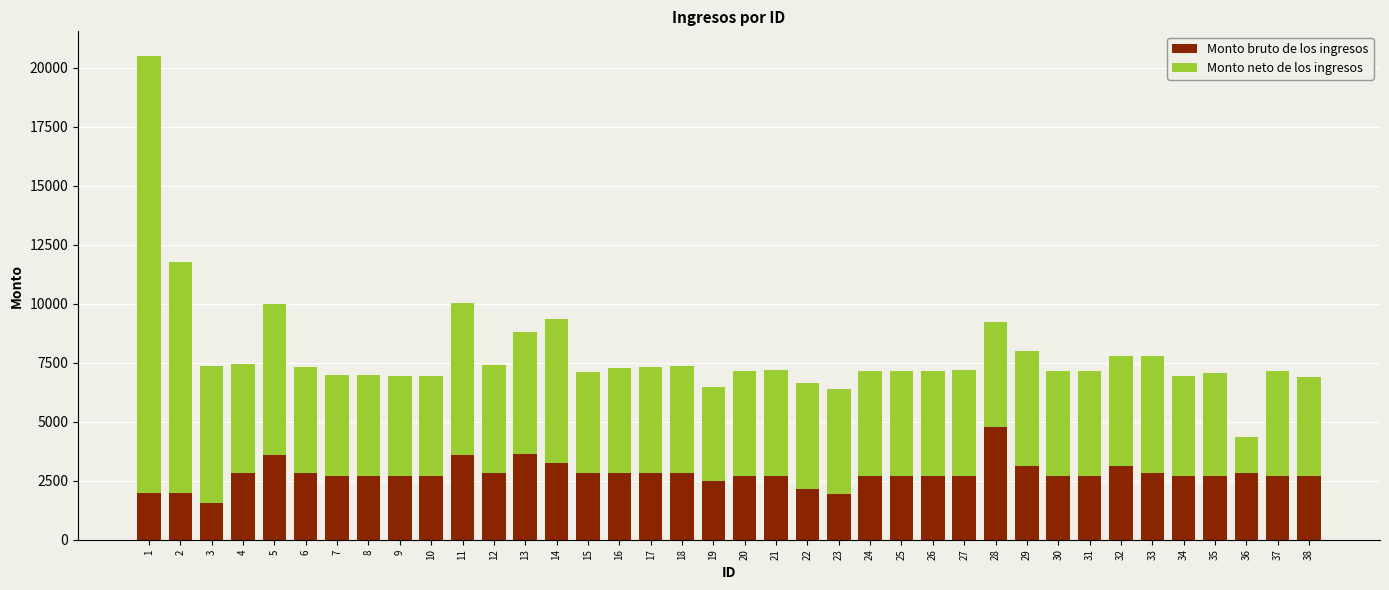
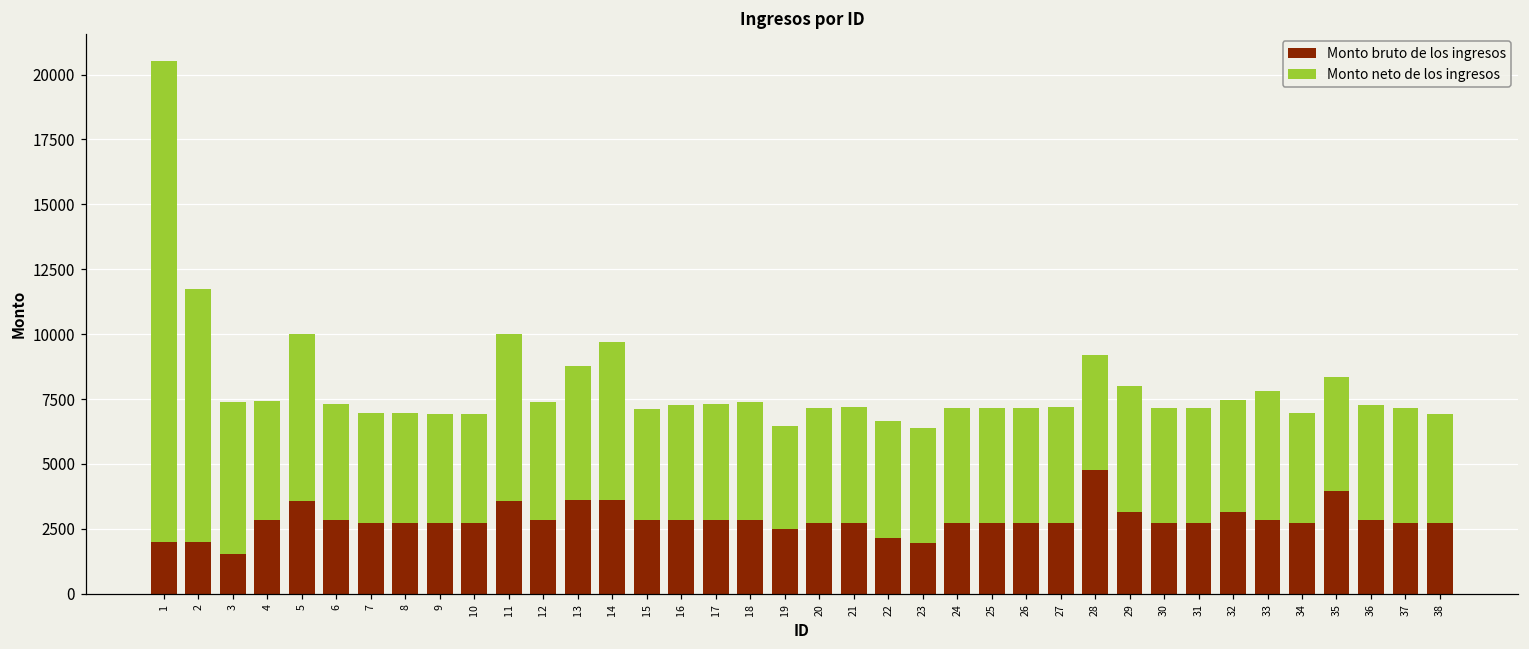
Monto bruto de los ingresos, 14: 3200 -> 3600
Monto neto de los ingresos, 32: 4700 -> 4300
Monto bruto de los ingresos, 35: 2700 -> 4000
Monto neto de los ingresos, 36: 1500 -> 4400
